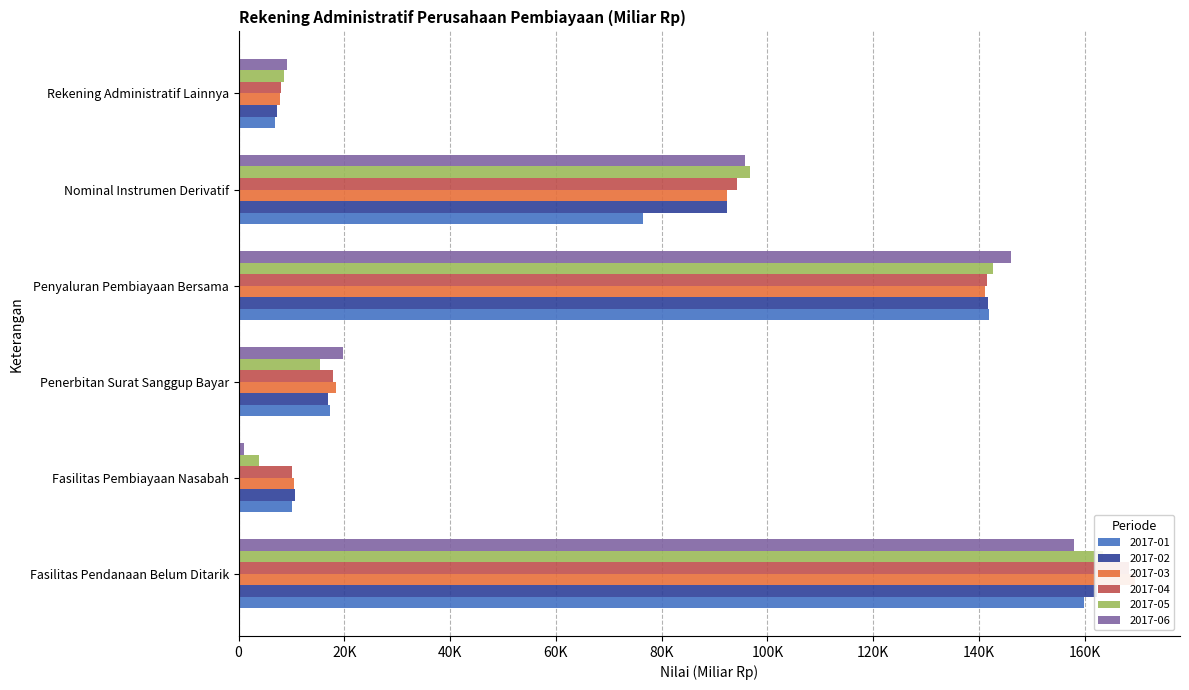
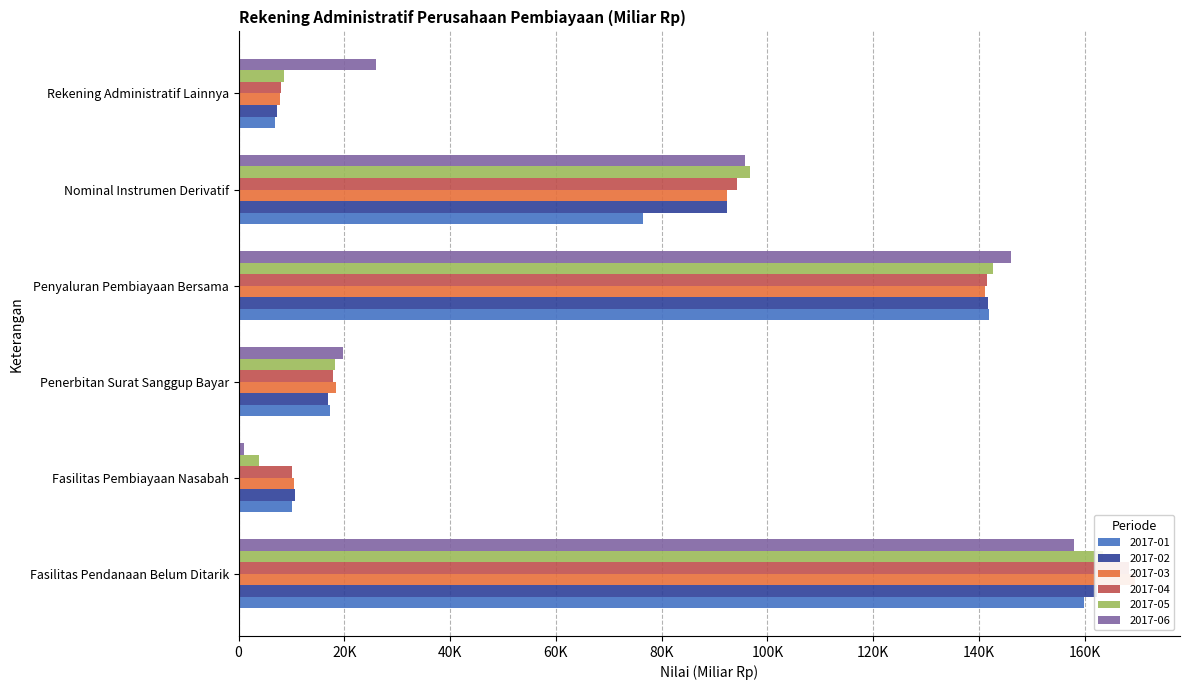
2017-06, Rekening Administratif Lainnya: 9000 -> 26000
2017-05, Penerbitan Surat Sanggup Bayar: 15000 -> 18000
